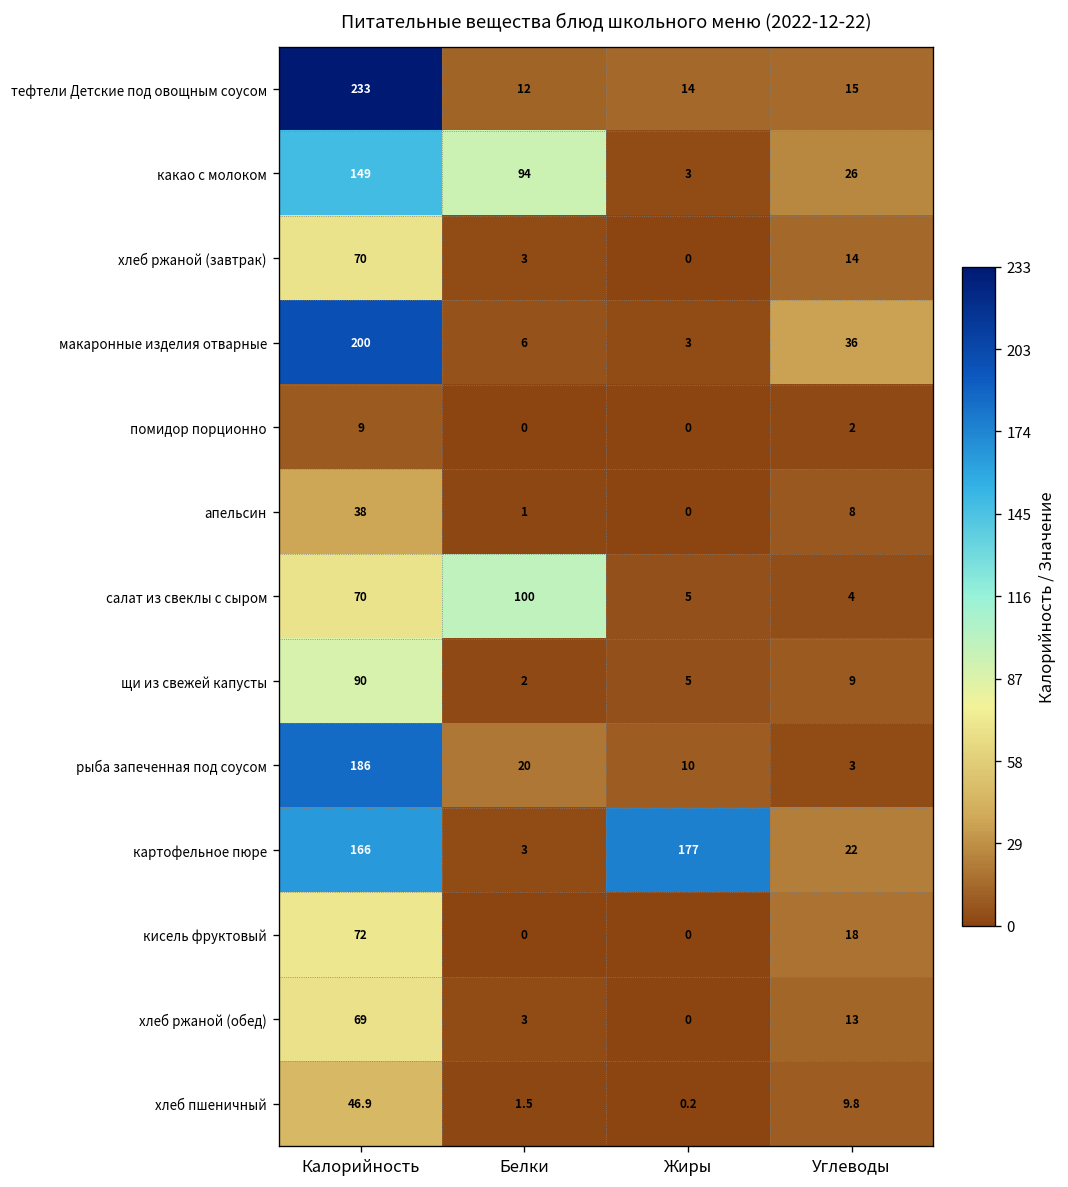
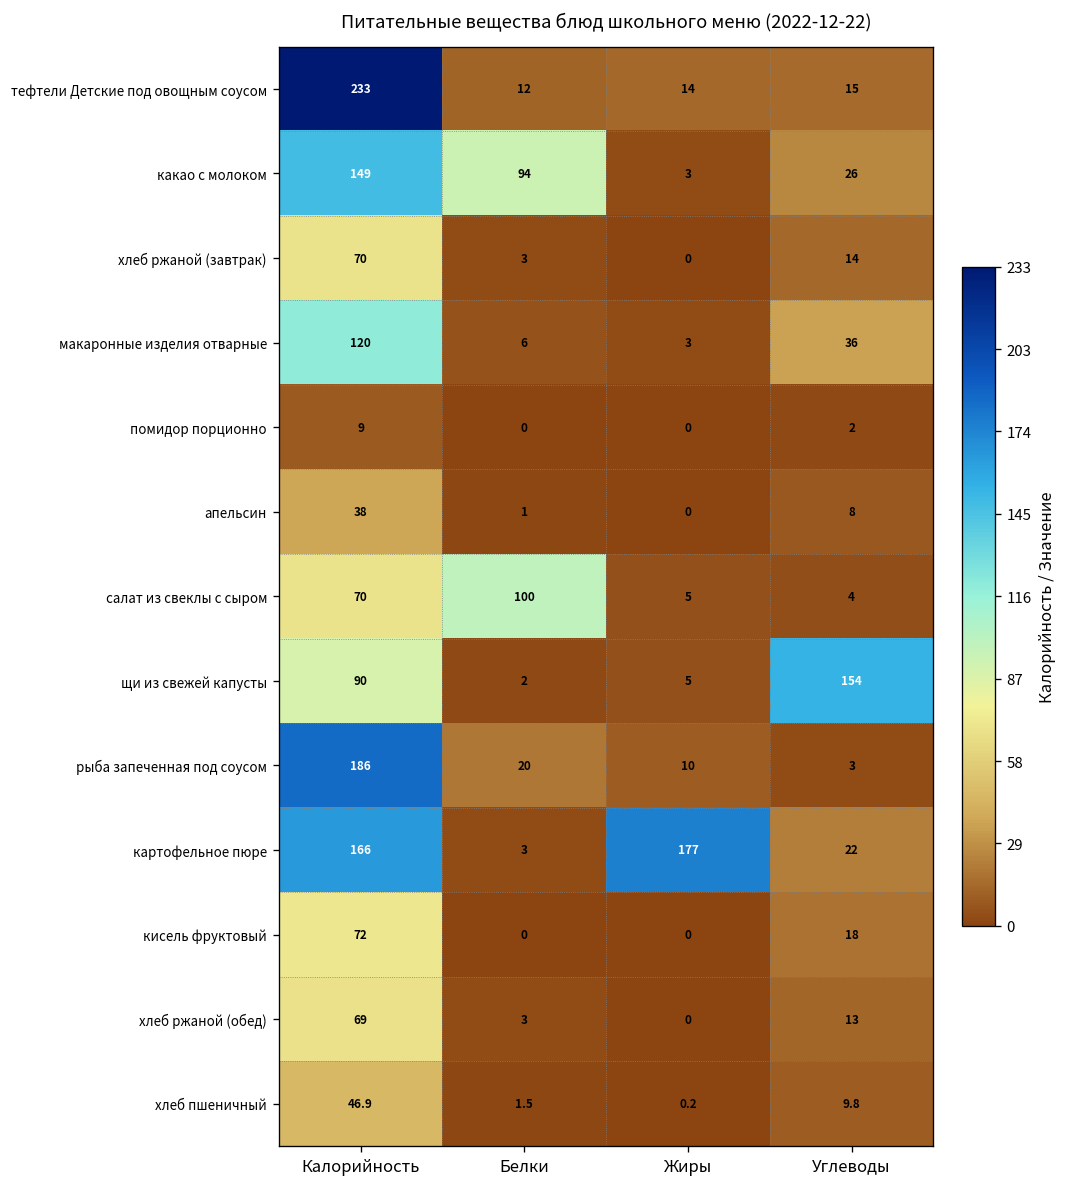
макаронные изделия отварные, Калорийность: 200 -> 120
щи из свежей капусты, Углеводы: 9 -> 154
